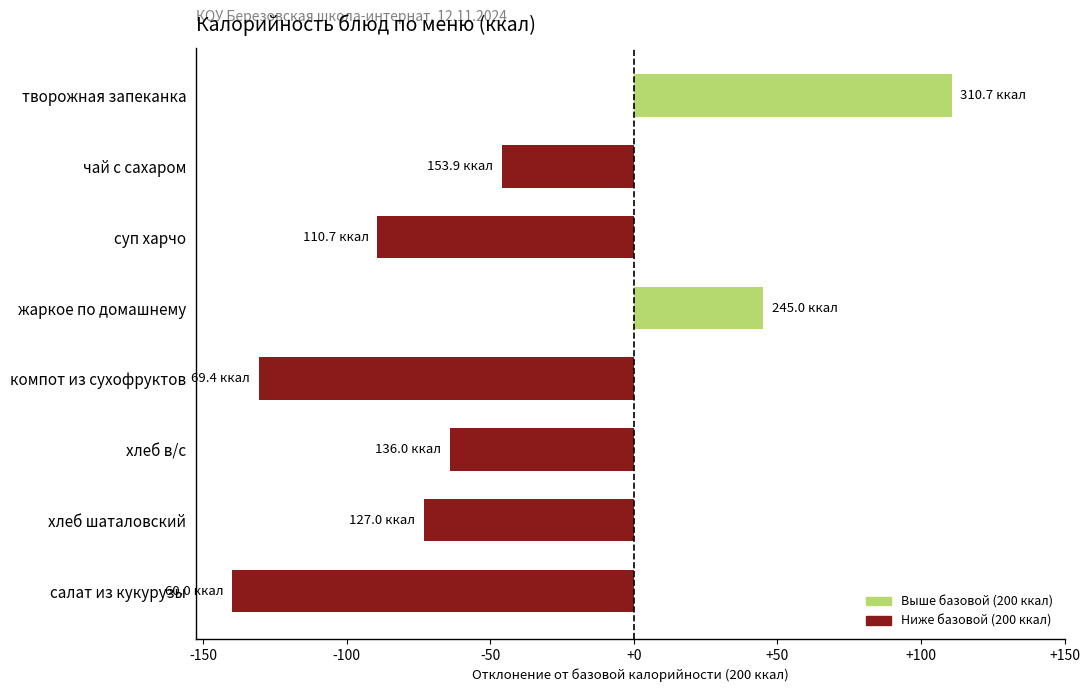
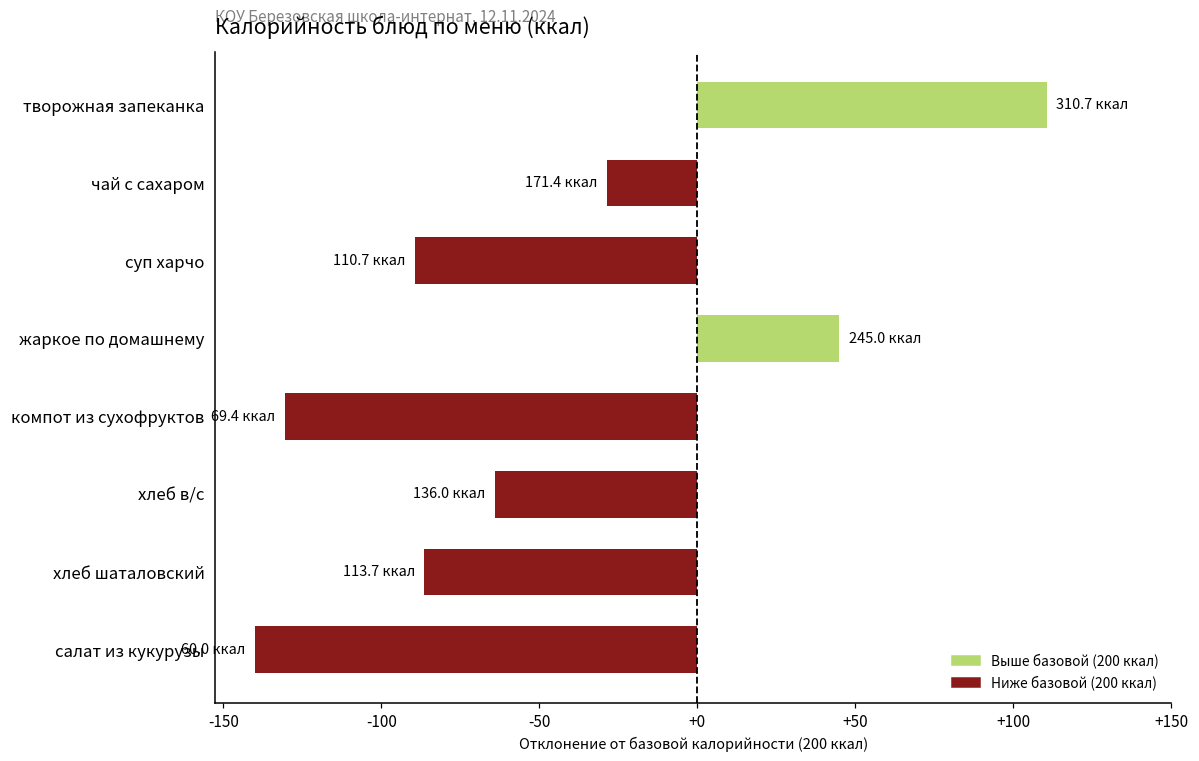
чай с сахаром: 153.9 -> 171.4
хлеб шаталовский: 127.0 -> 113.7
